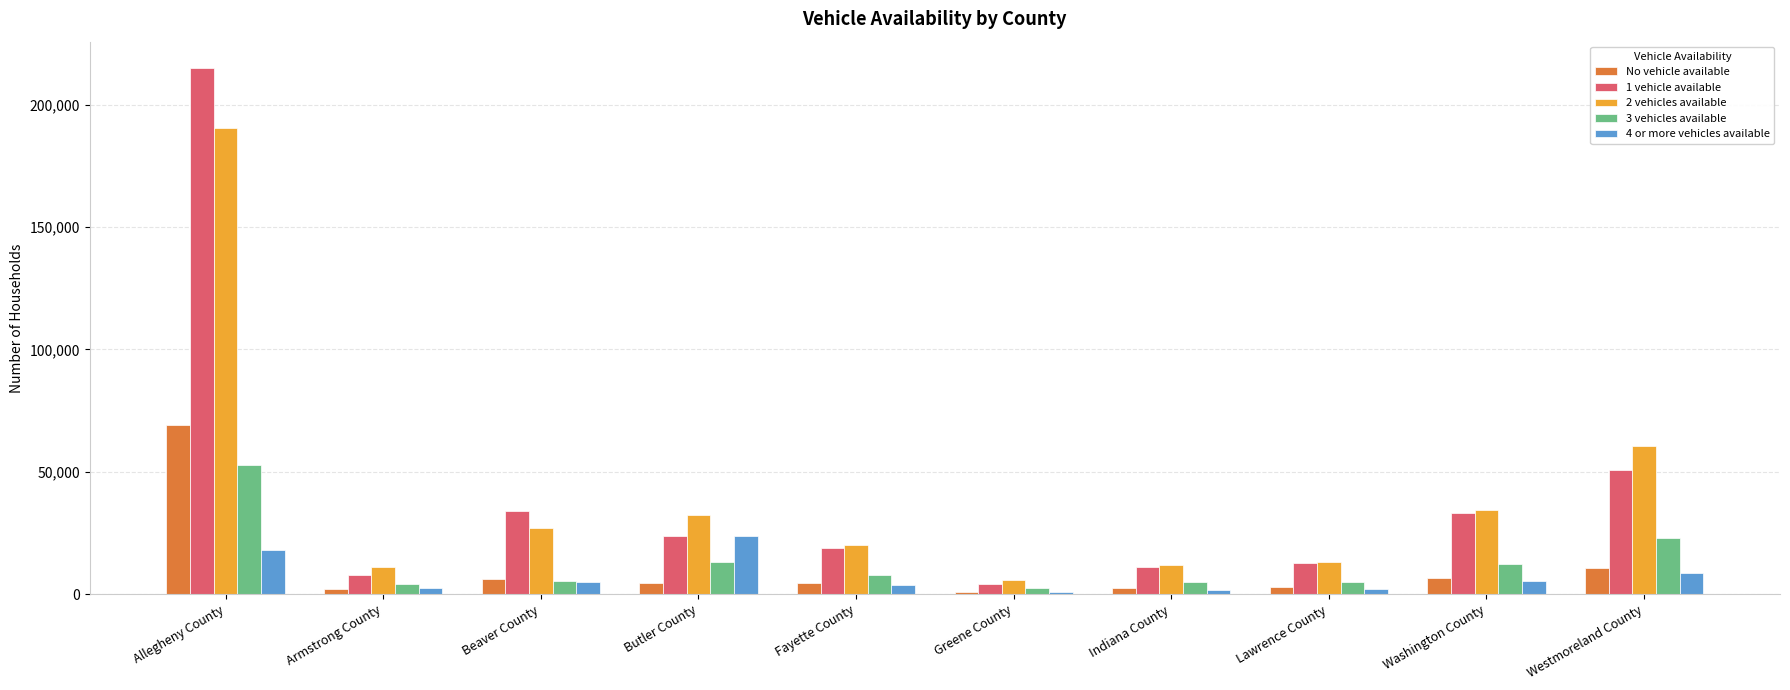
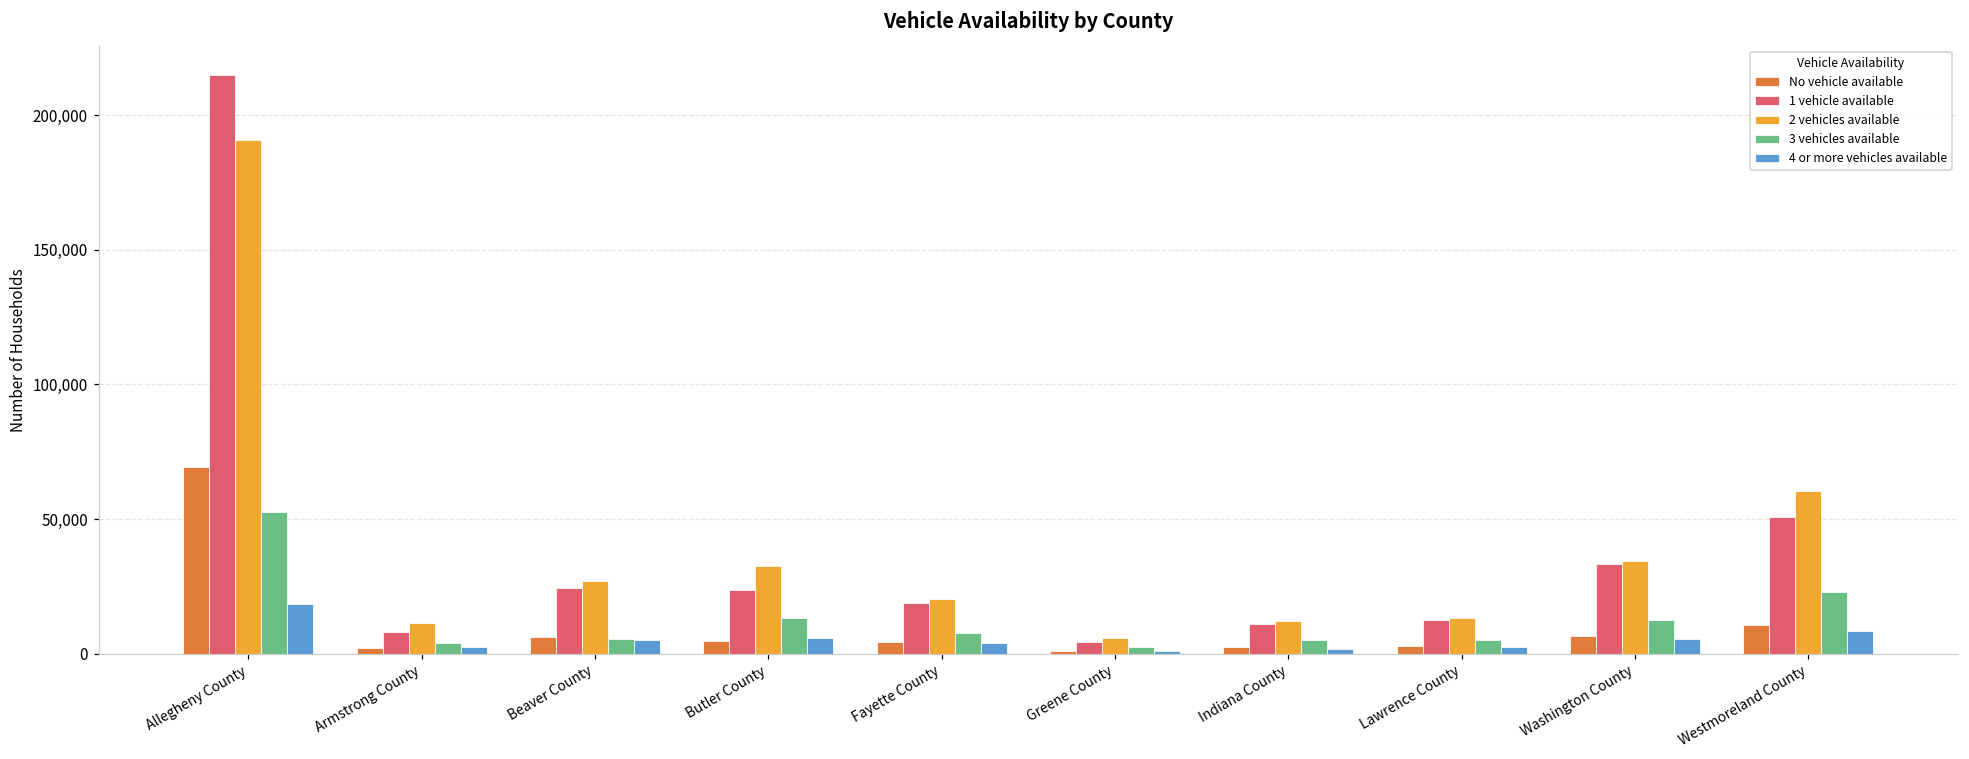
1 vehicle available, Beaver County: 34,000 -> 24,000
4 or more vehicles available, Butler County: 24,000 -> 6,000
